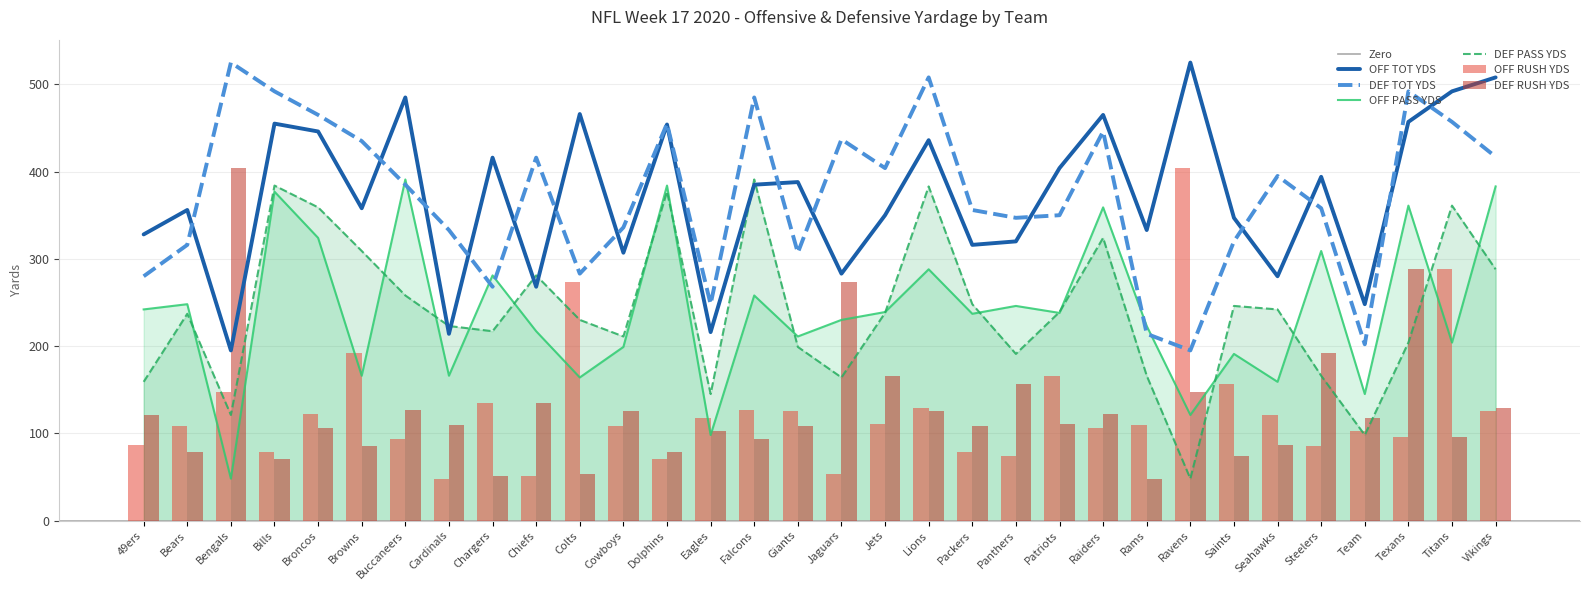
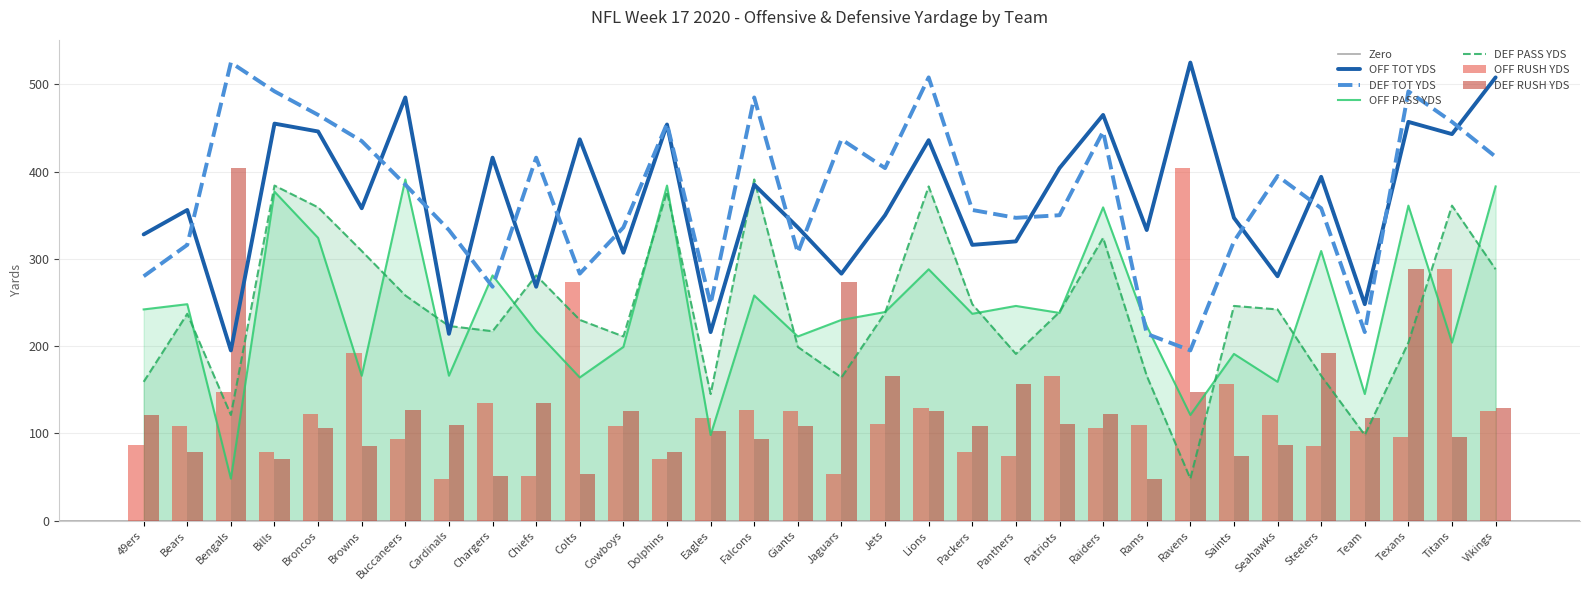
OFF TOT YDS, Colts: 470 -> 440
OFF TOT YDS, Giants: 390 -> 340
DEF TOT YDS, Team: 200 -> 220
OFF TOT YDS, Titans: 490 -> 440
